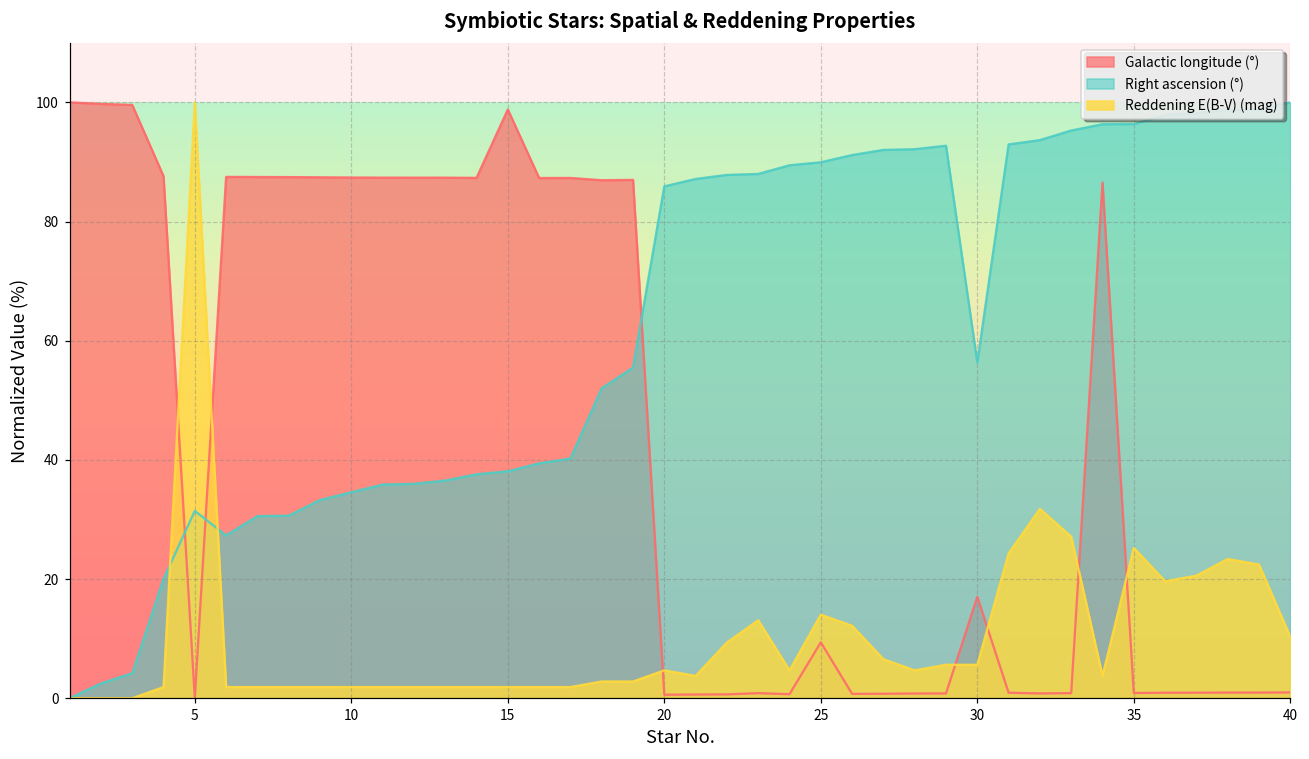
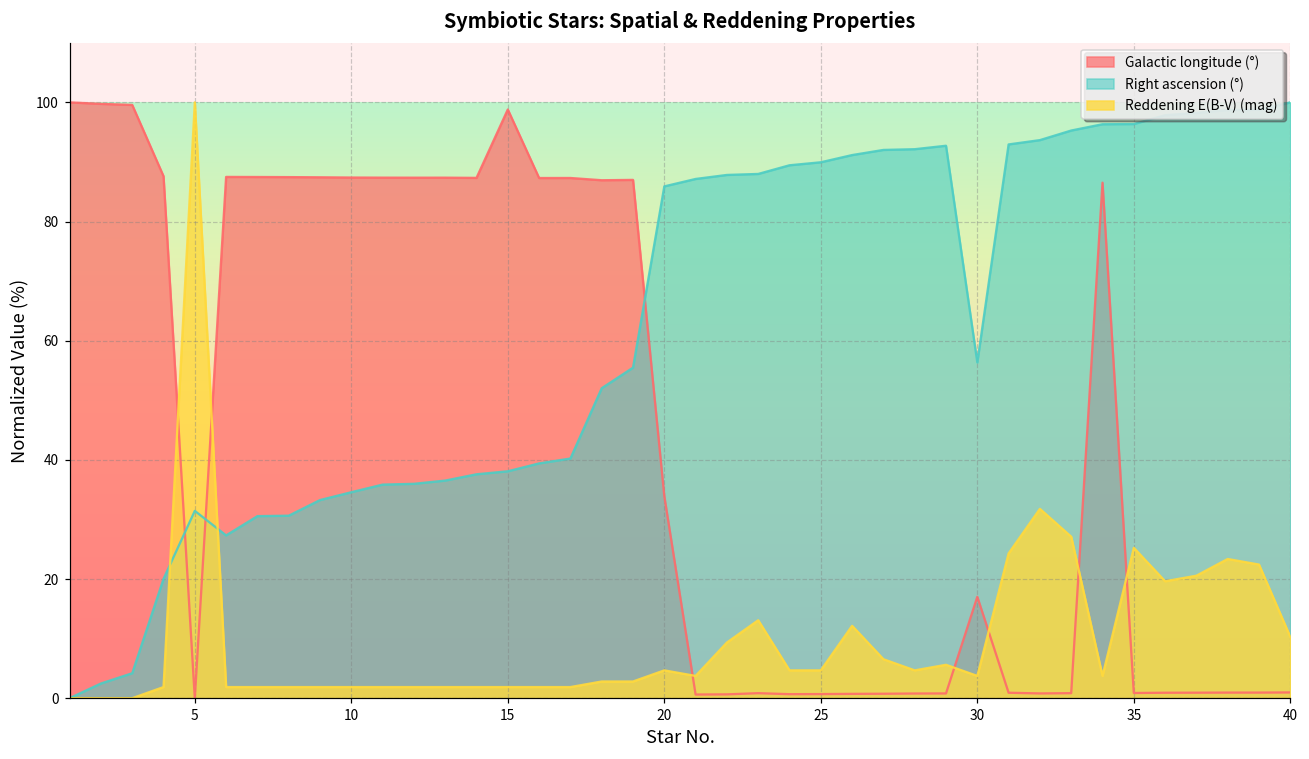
Galactic longitude (°), 20: 1 -> 34
Galactic longitude (°), 25: 9 -> 1
Reddening E(B-V) (mag), 25: 14 -> 5
Reddening E(B-V) (mag), 30: 6 -> 4
